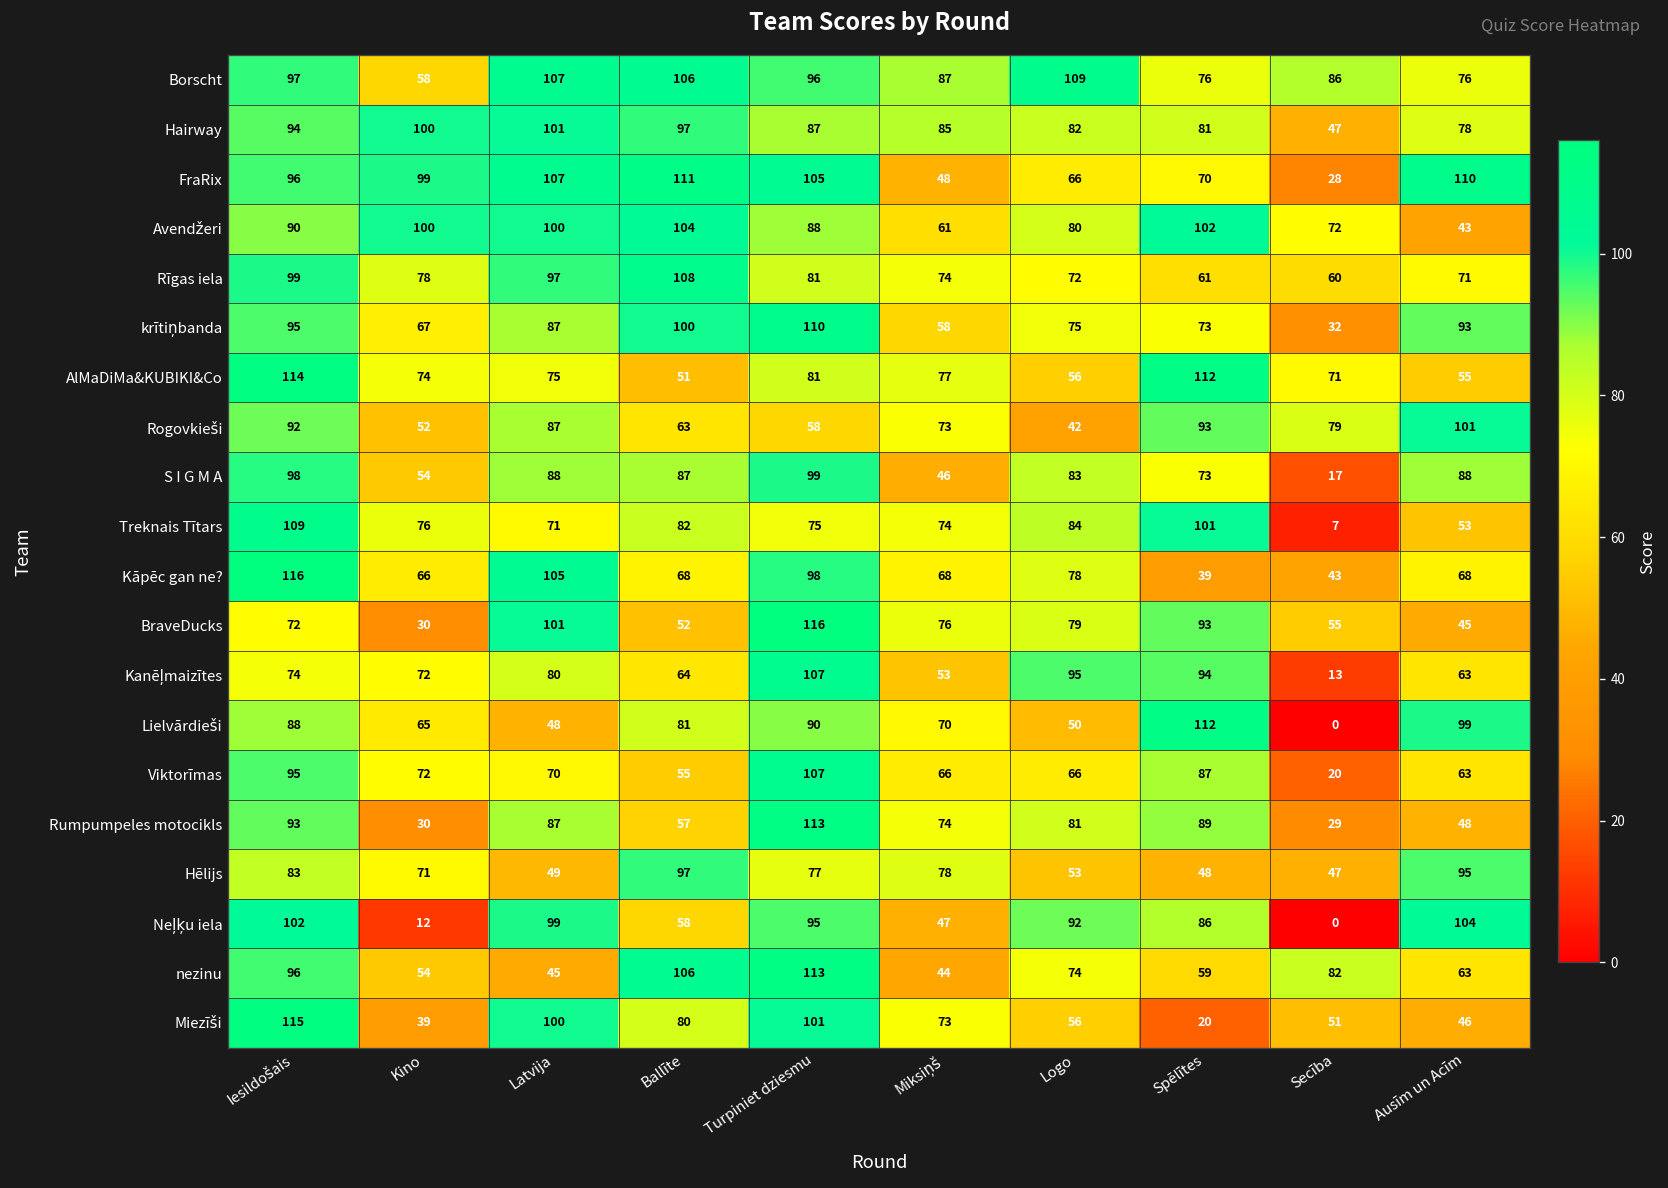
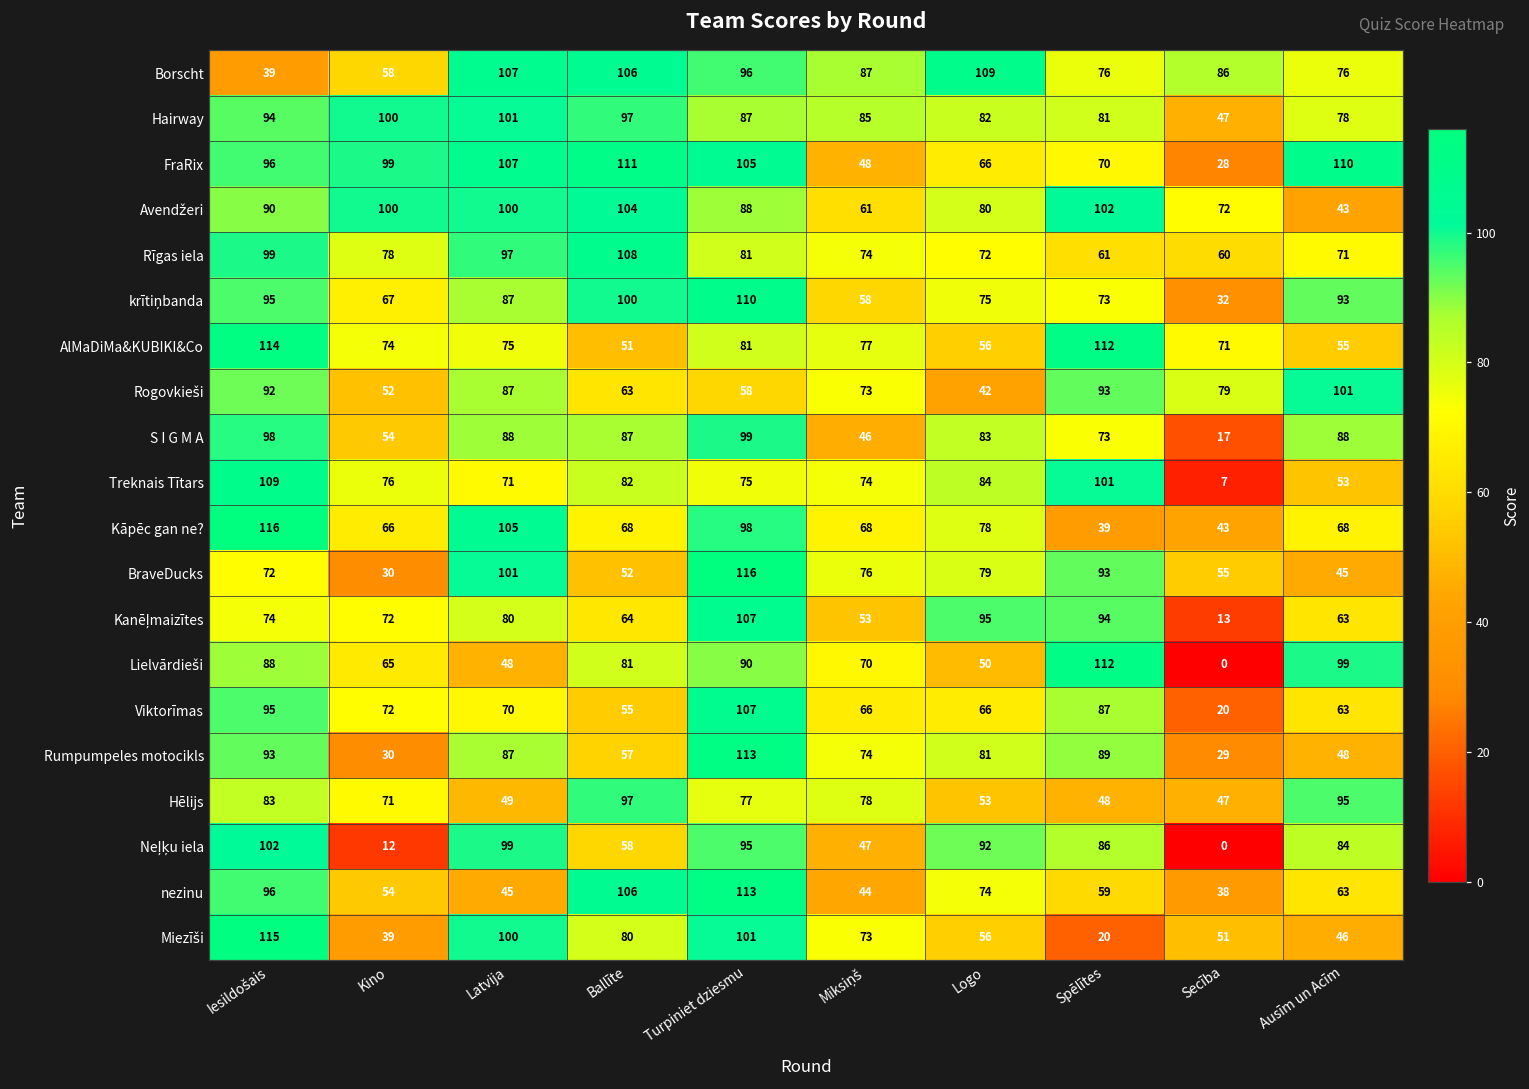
Borscht, Iesildošais: 97 -> 39
Neļķu iela, Ausīm un Acīm: 104 -> 84
nezinu, Secība: 82 -> 38
